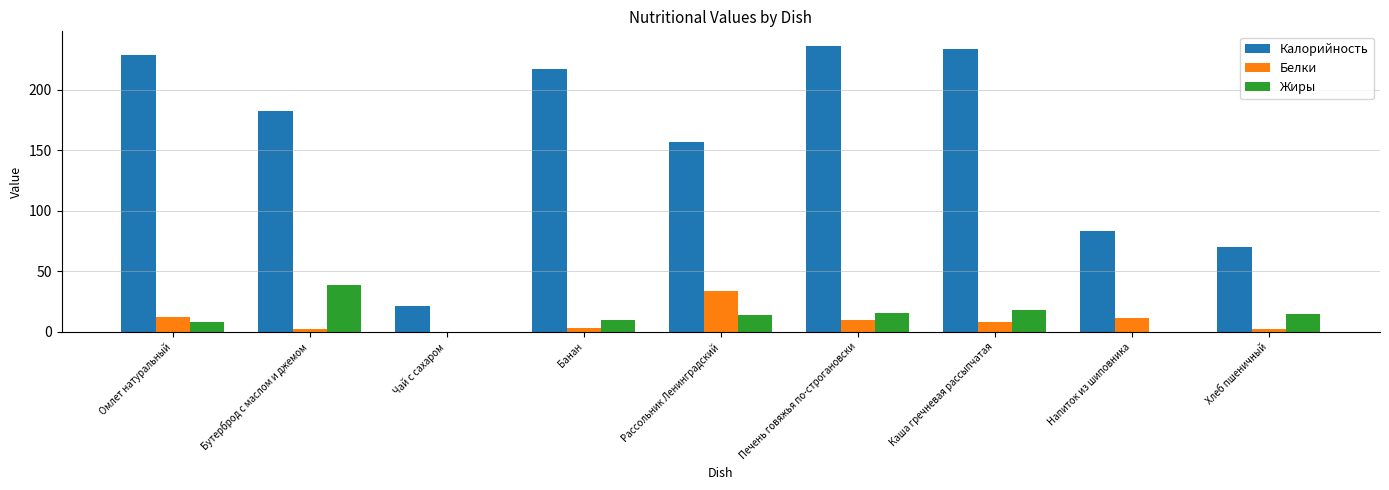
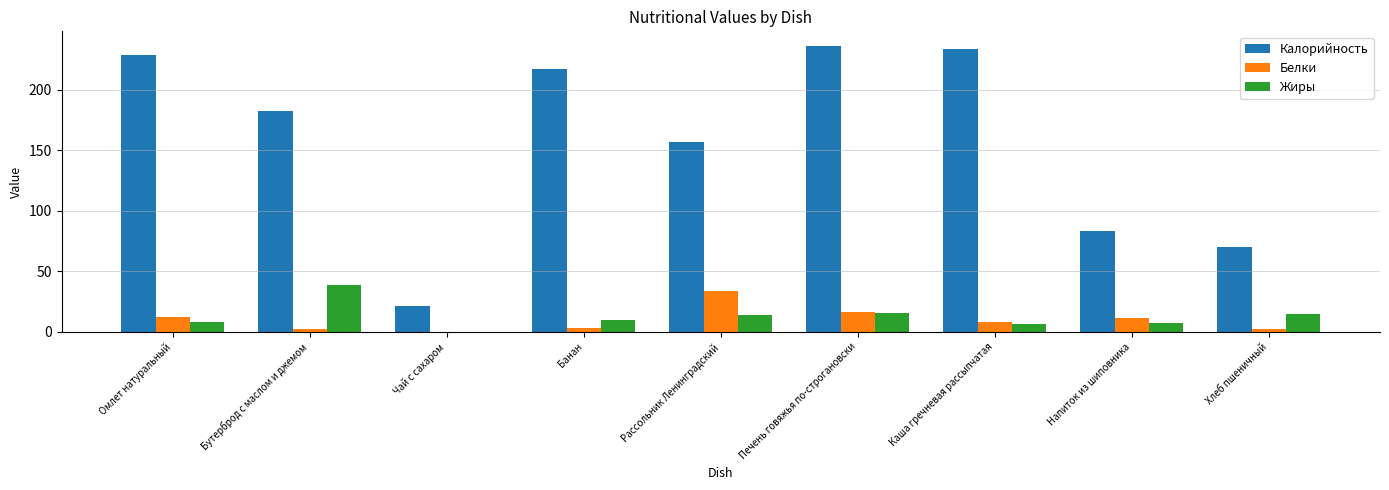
Белки, Печень говяжья по-строгановски: 10 -> 17
Жиры, Каша гречневая рассыпчатая: 18 -> 6
Жиры, Напиток из шиповника: 0 -> 8
